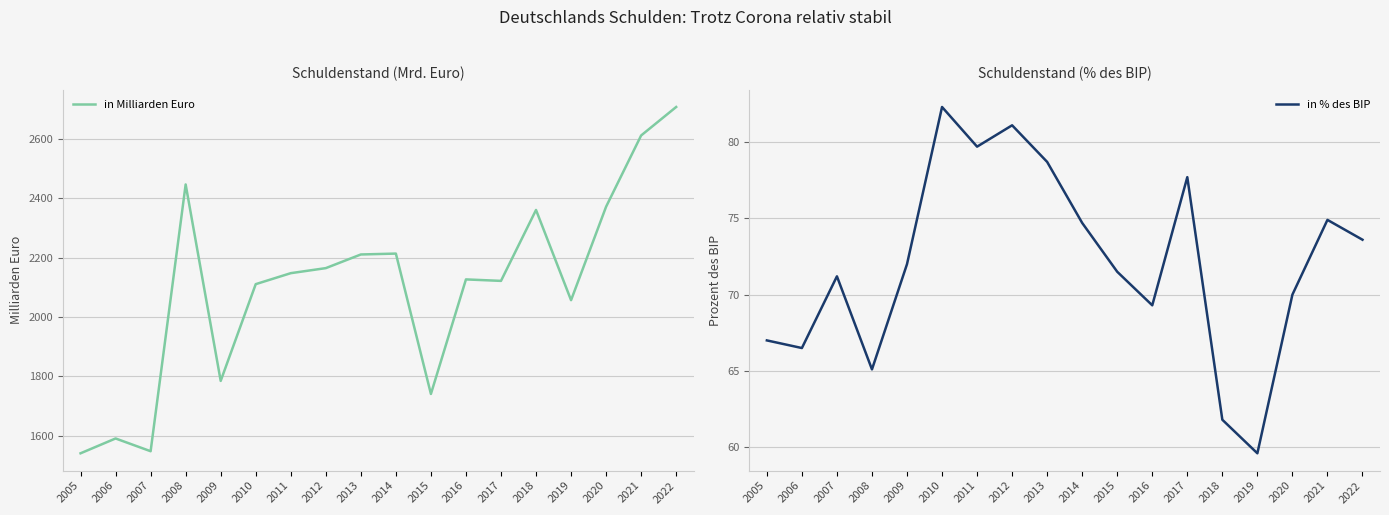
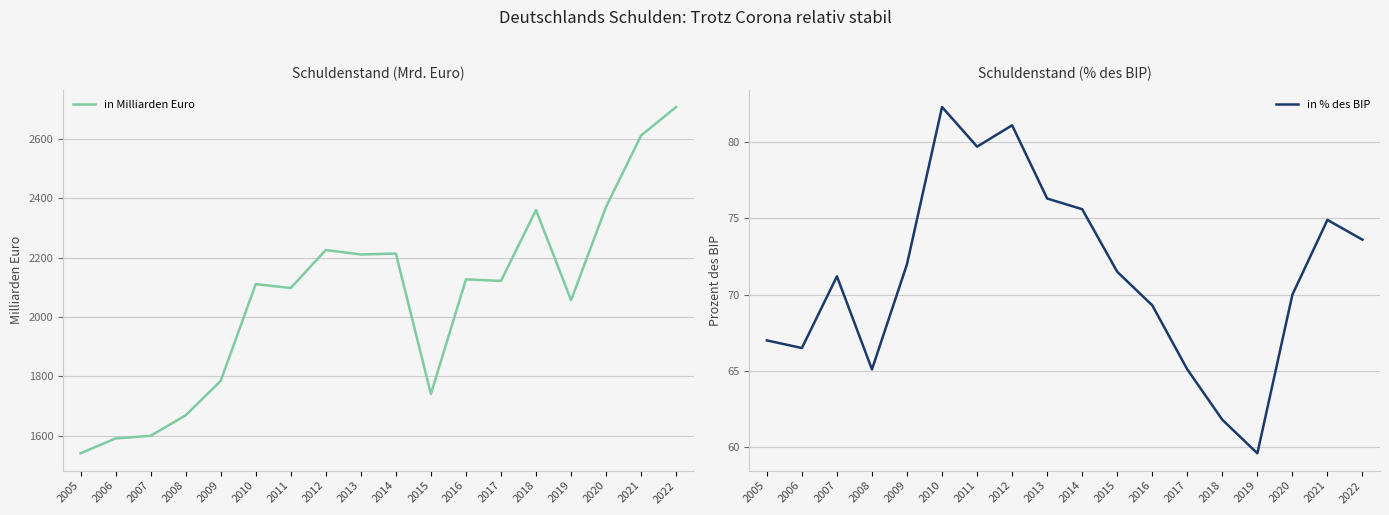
Schuldenstand (Mrd. Euro), 2007: 1550 -> 1600
Schuldenstand (Mrd. Euro), 2008: 2450 -> 1670
Schuldenstand (Mrd. Euro), 2011: 2150 -> 2100
Schuldenstand (Mrd. Euro), 2012: 2170 -> 2230
Schuldenstand (% des BIP), 2013: 78.7 -> 76.3
Schuldenstand (% des BIP), 2014: 74.7 -> 75.6
Schuldenstand (% des BIP), 2017: 77.7 -> 65.1
